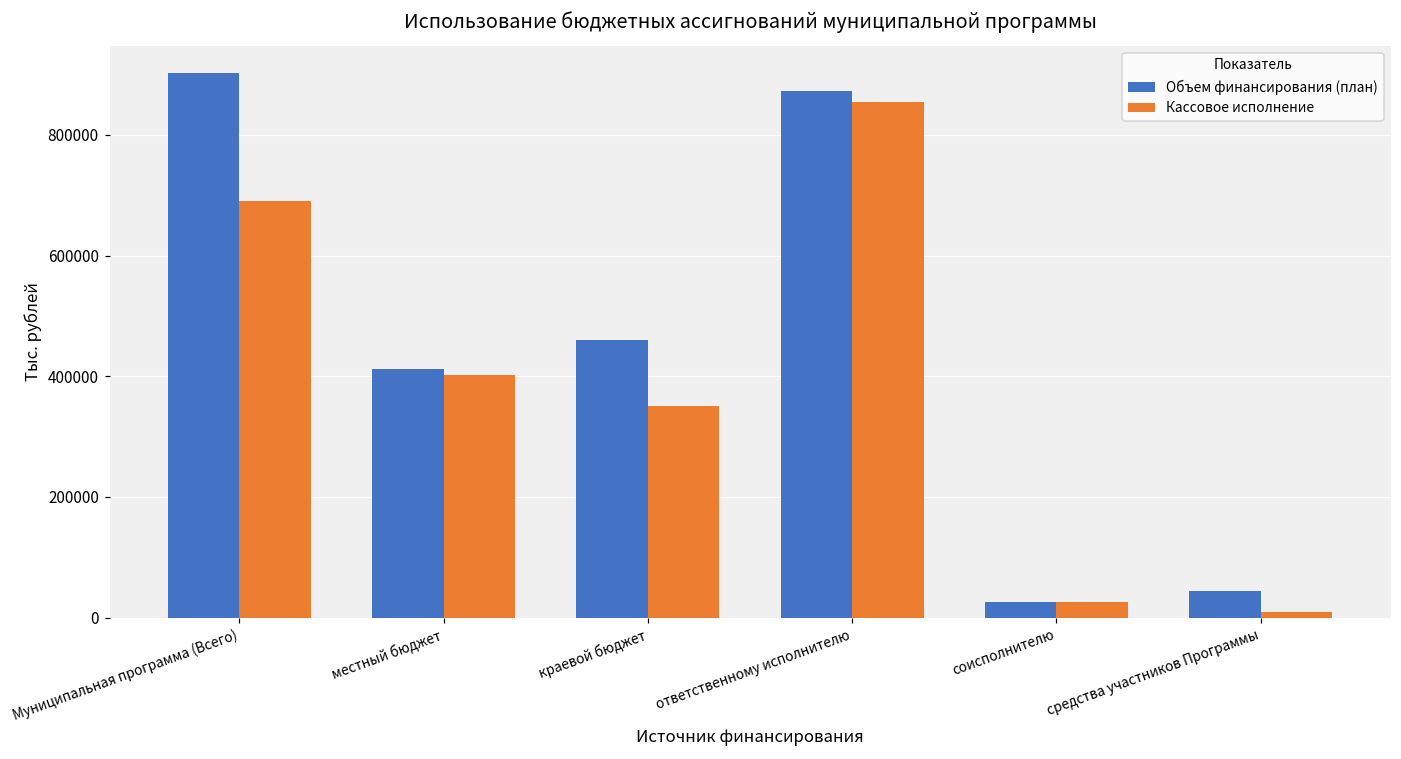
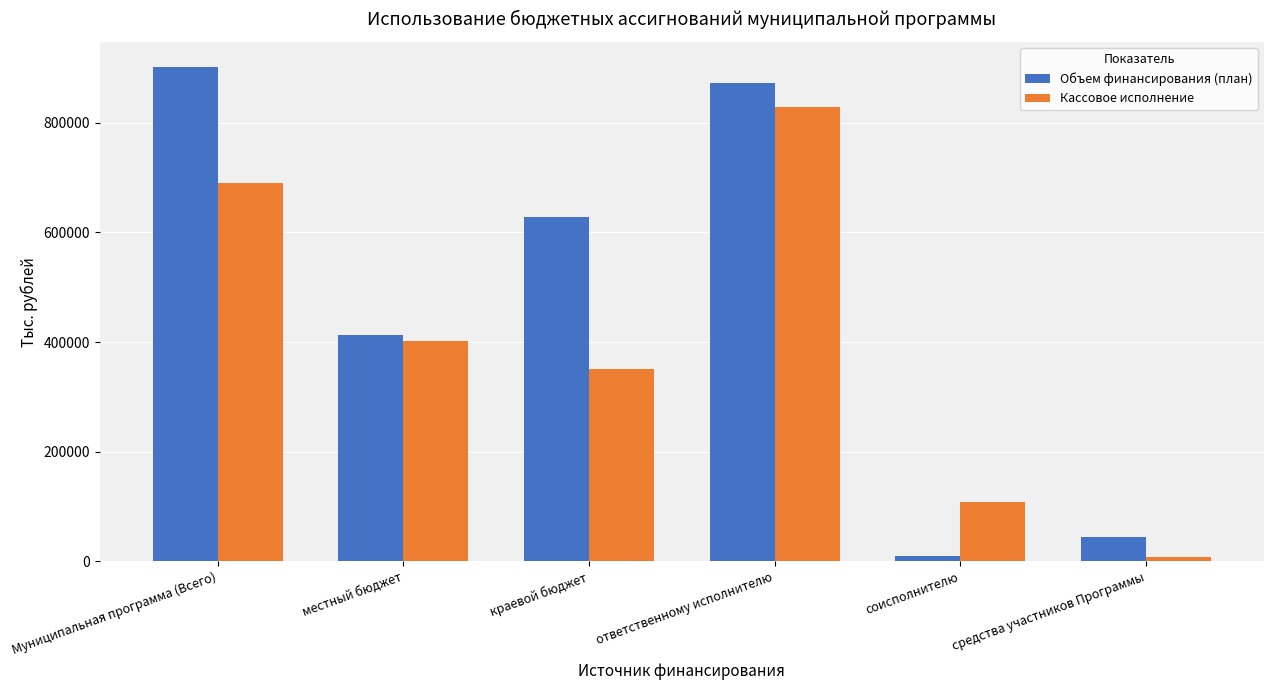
Объем финансирования (план), краевой бюджет: 460000 -> 630000
Кассовое исполнение, ответственному исполнителю: 860000 -> 830000
Объем финансирования (план), соисполнителю: 30000 -> 10000
Кассовое исполнение, соисполнителю: 30000 -> 110000
